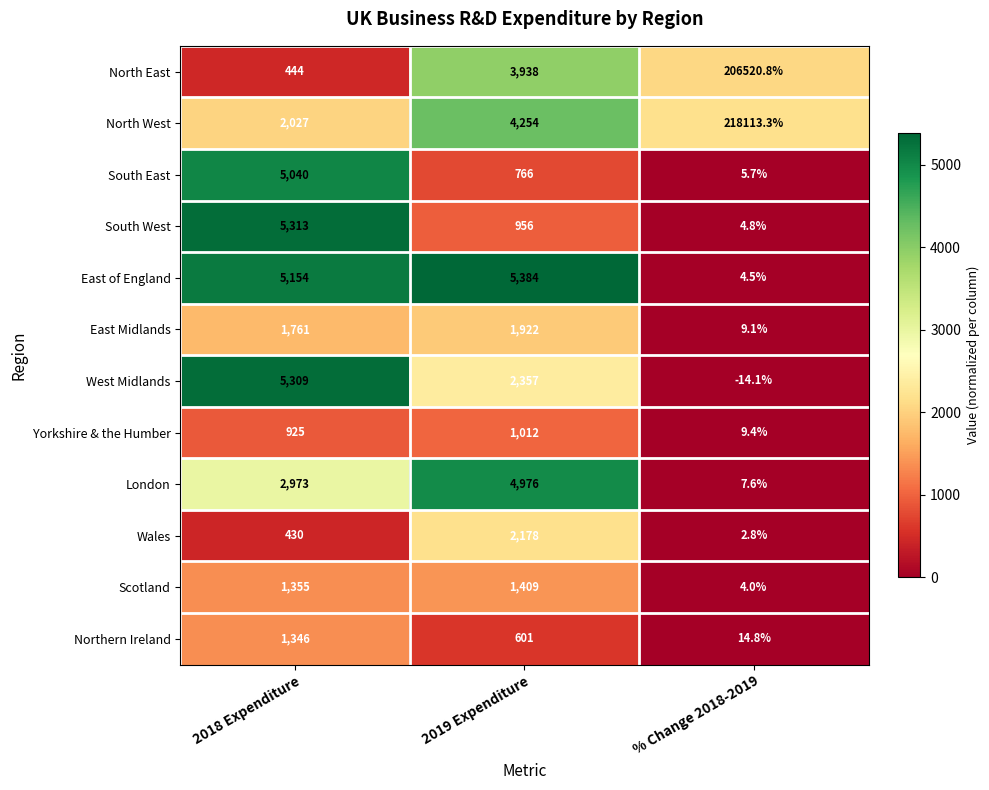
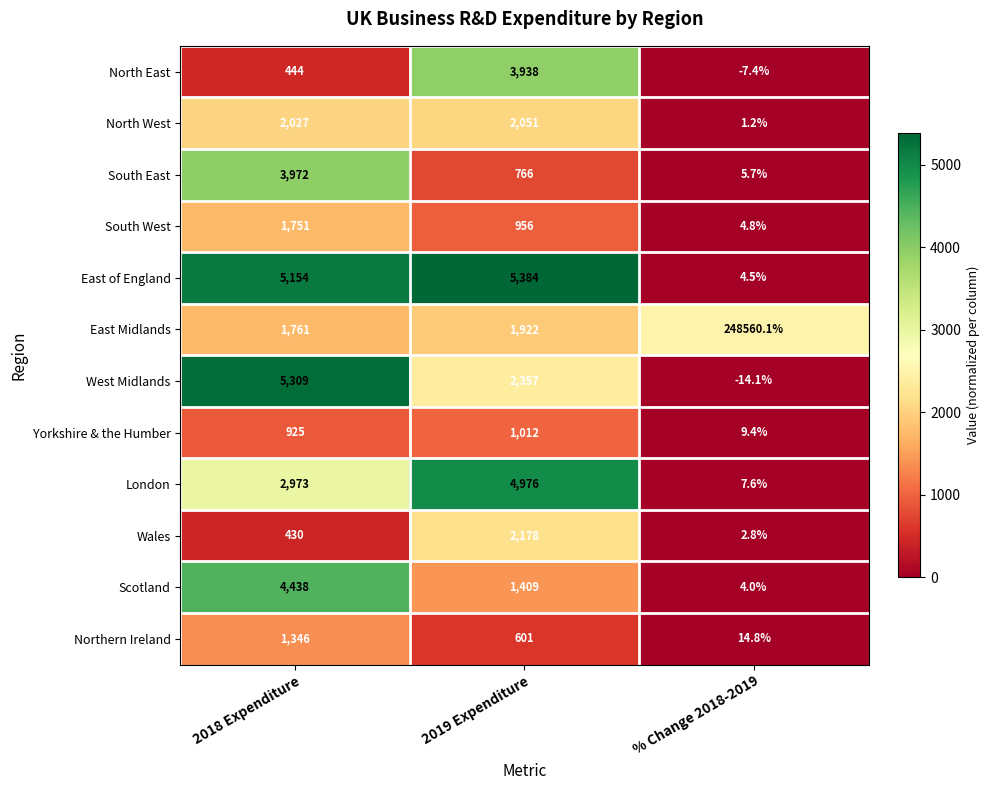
North East, % Change 2018-2019: 206520.8% -> -7.4%
North West, 2019 Expenditure: 4,254 -> 2,051
North West, % Change 2018-2019: 218113.3% -> 1.2%
South East, 2018 Expenditure: 5,040 -> 3,972
South West, 2018 Expenditure: 5,313 -> 1,751
East Midlands, % Change 2018-2019: 9.1% -> 248560.1%
Scotland, 2018 Expenditure: 1,355 -> 4,438
